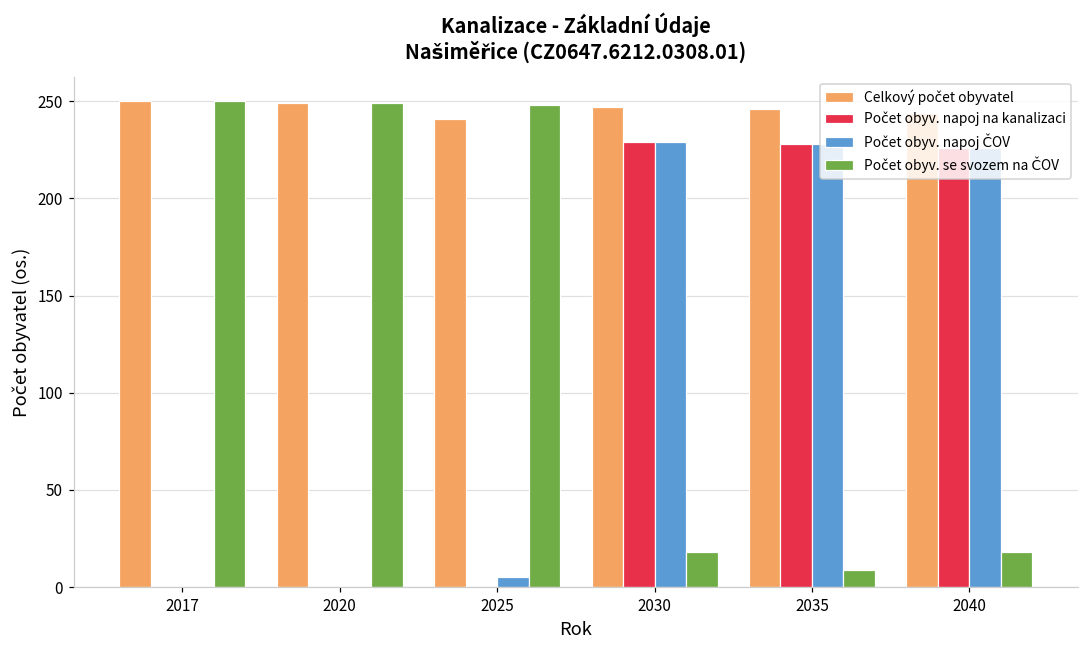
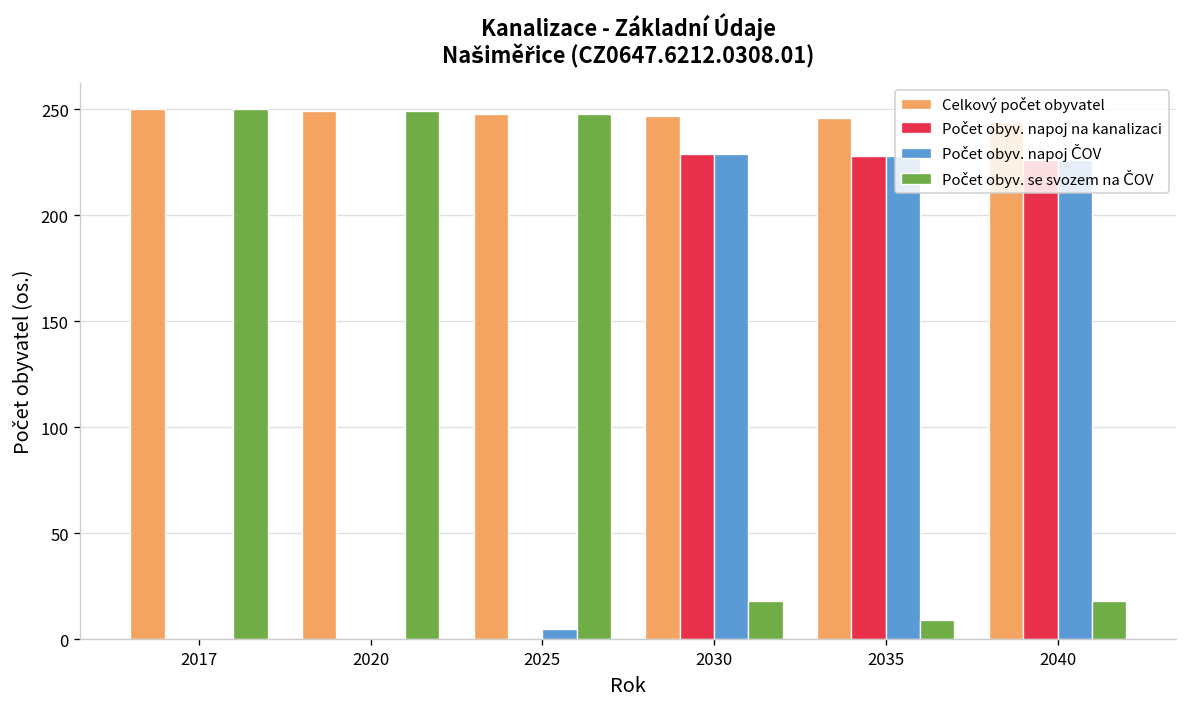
Celkový počet obyvatel, 2025: 241 -> 248
